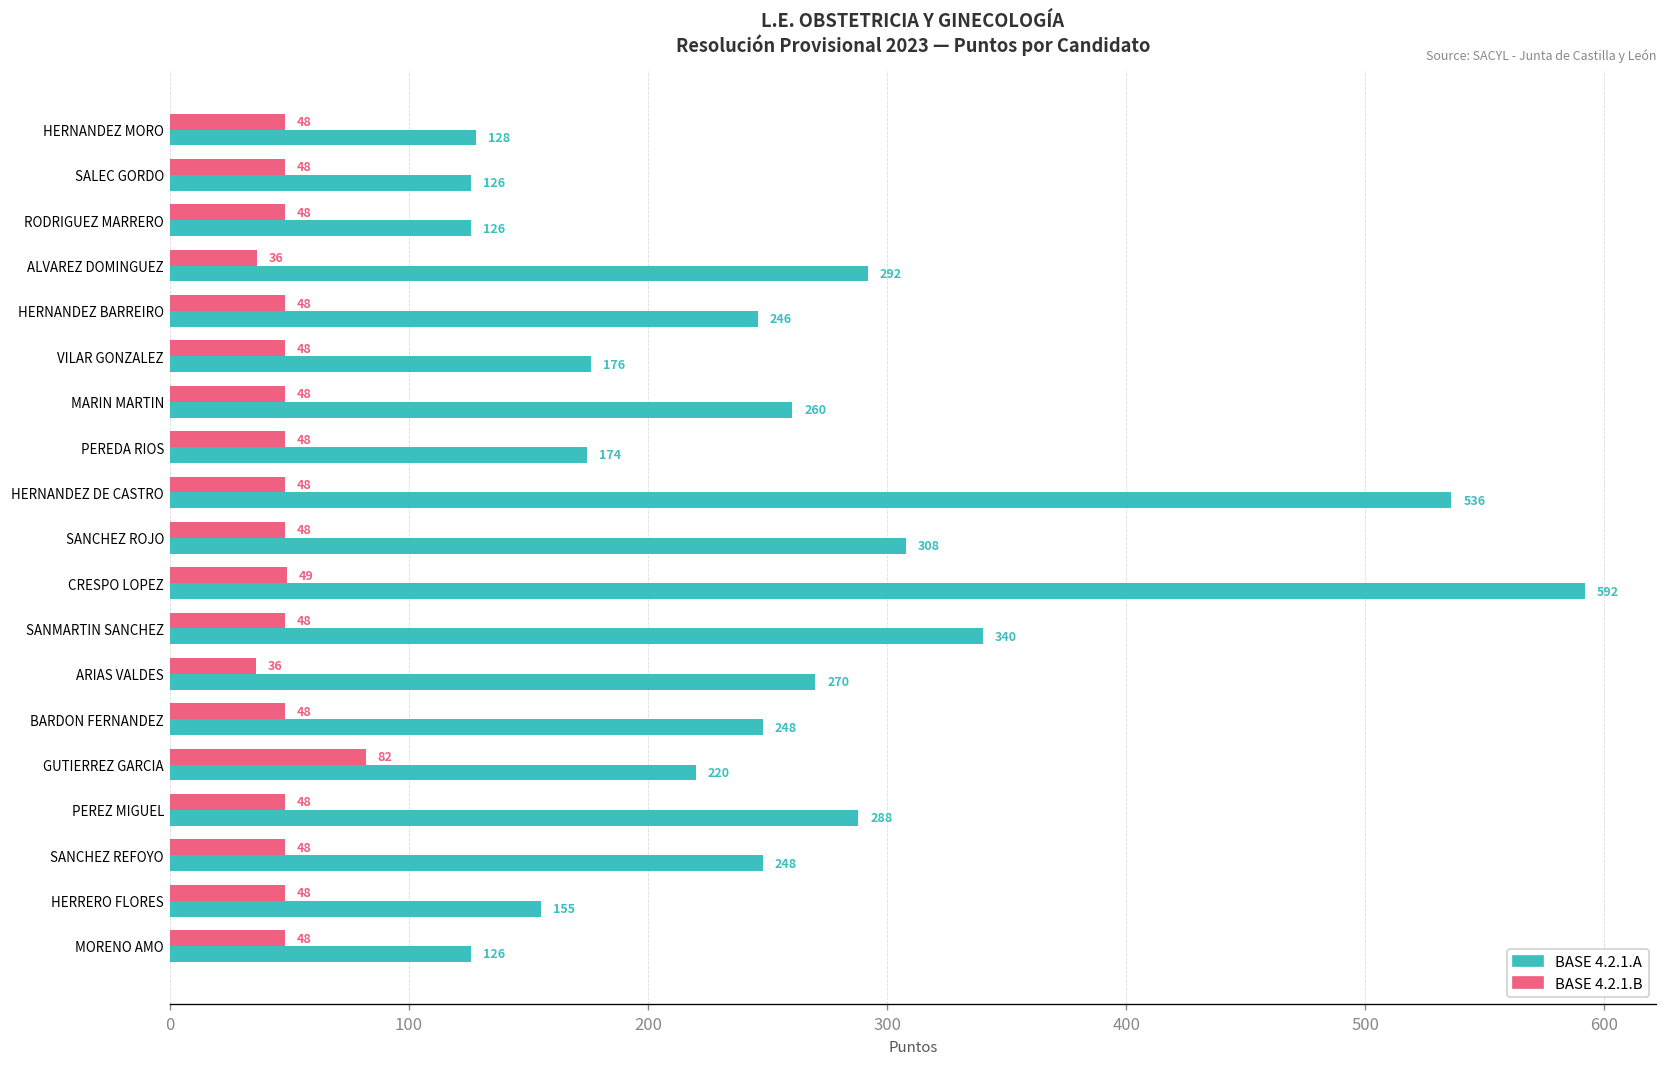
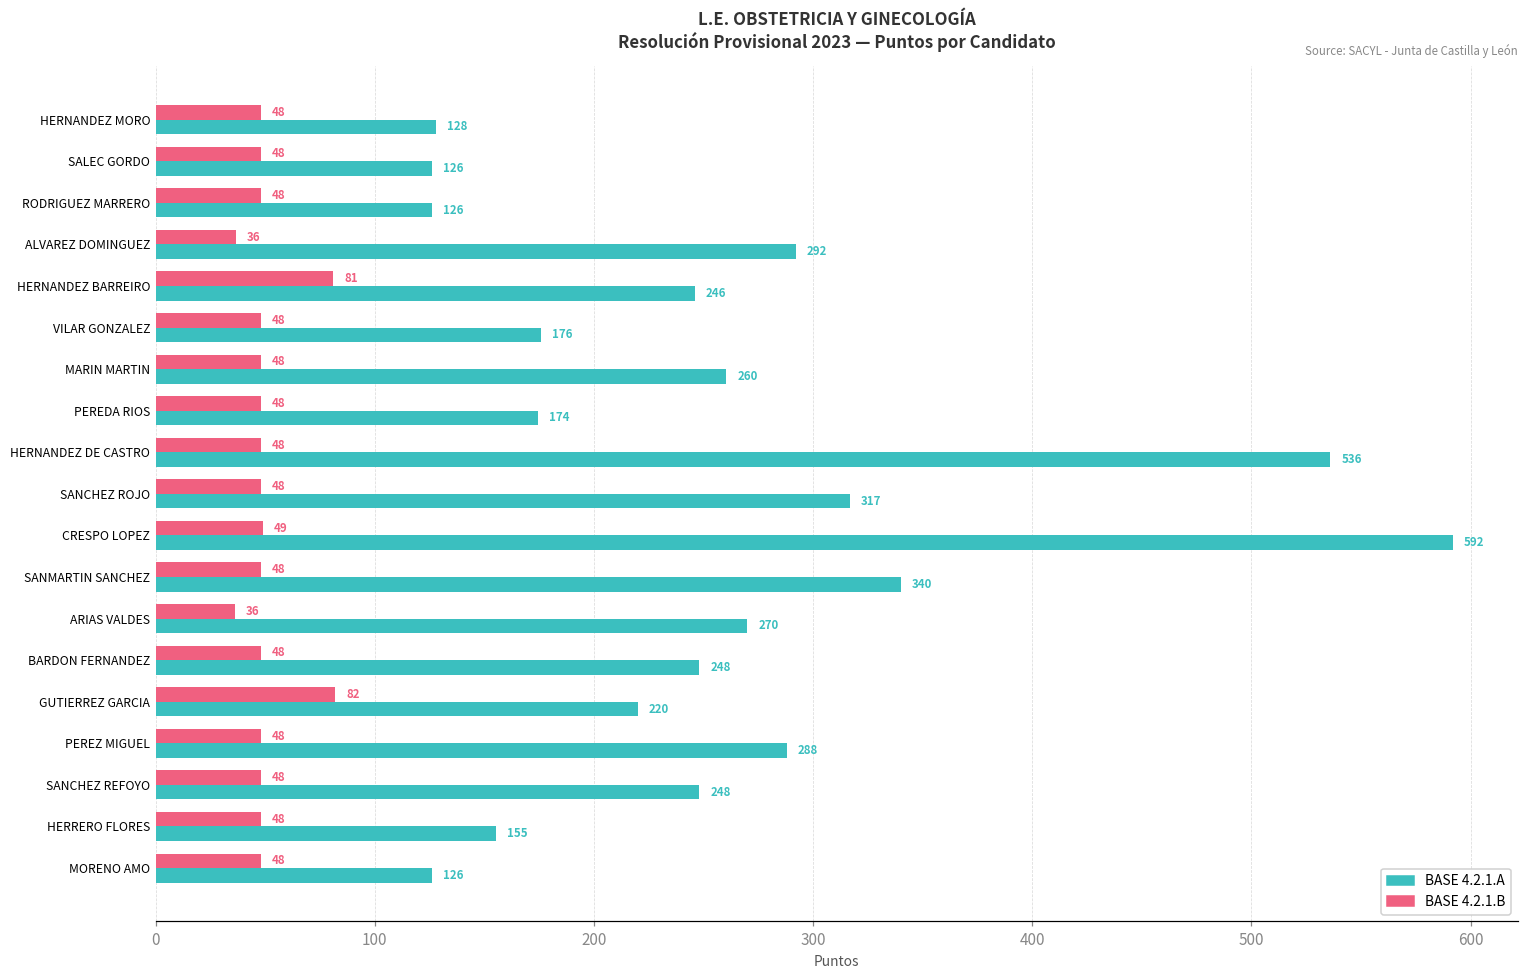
BASE 4.2.1.B, HERNANDEZ BARREIRO: 48 -> 81
BASE 4.2.1.A, SANCHEZ ROJO: 308 -> 317
